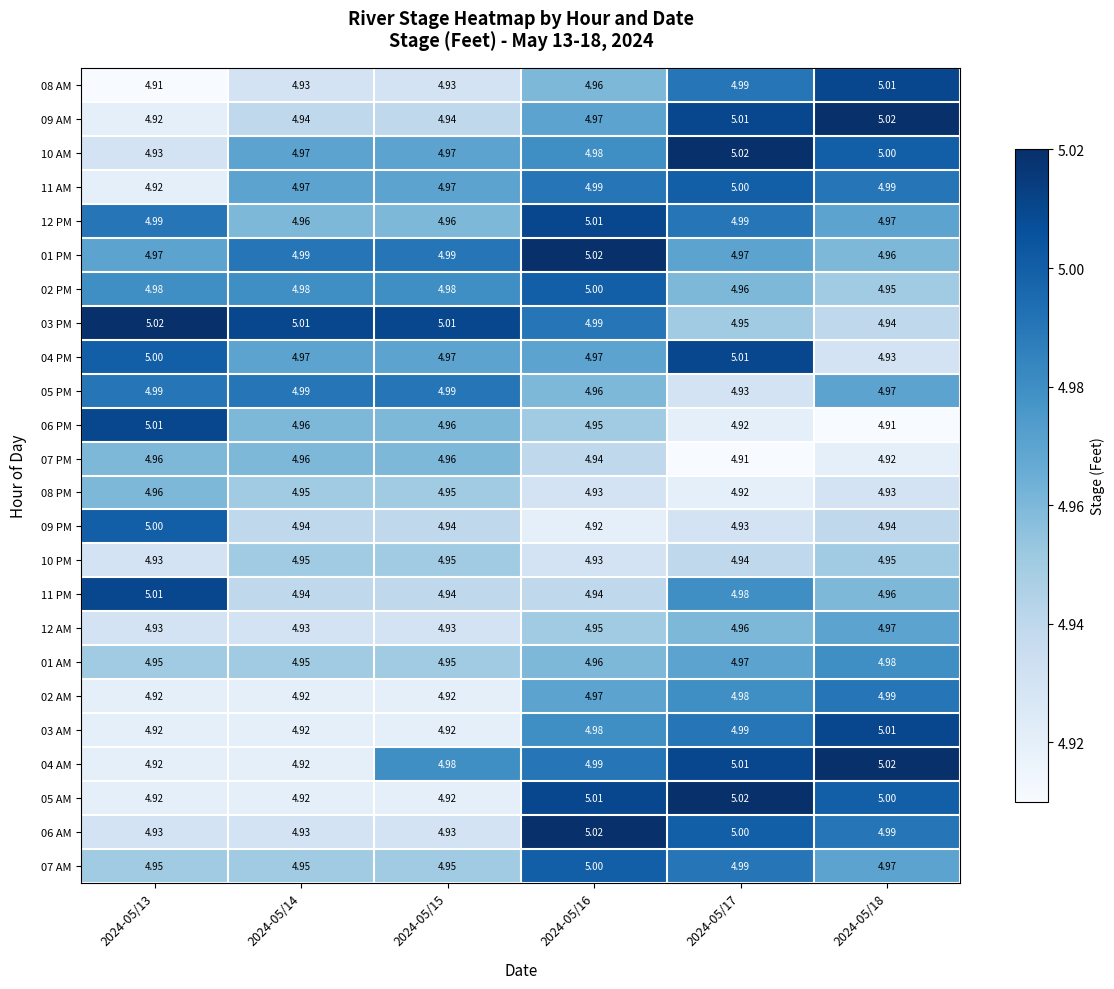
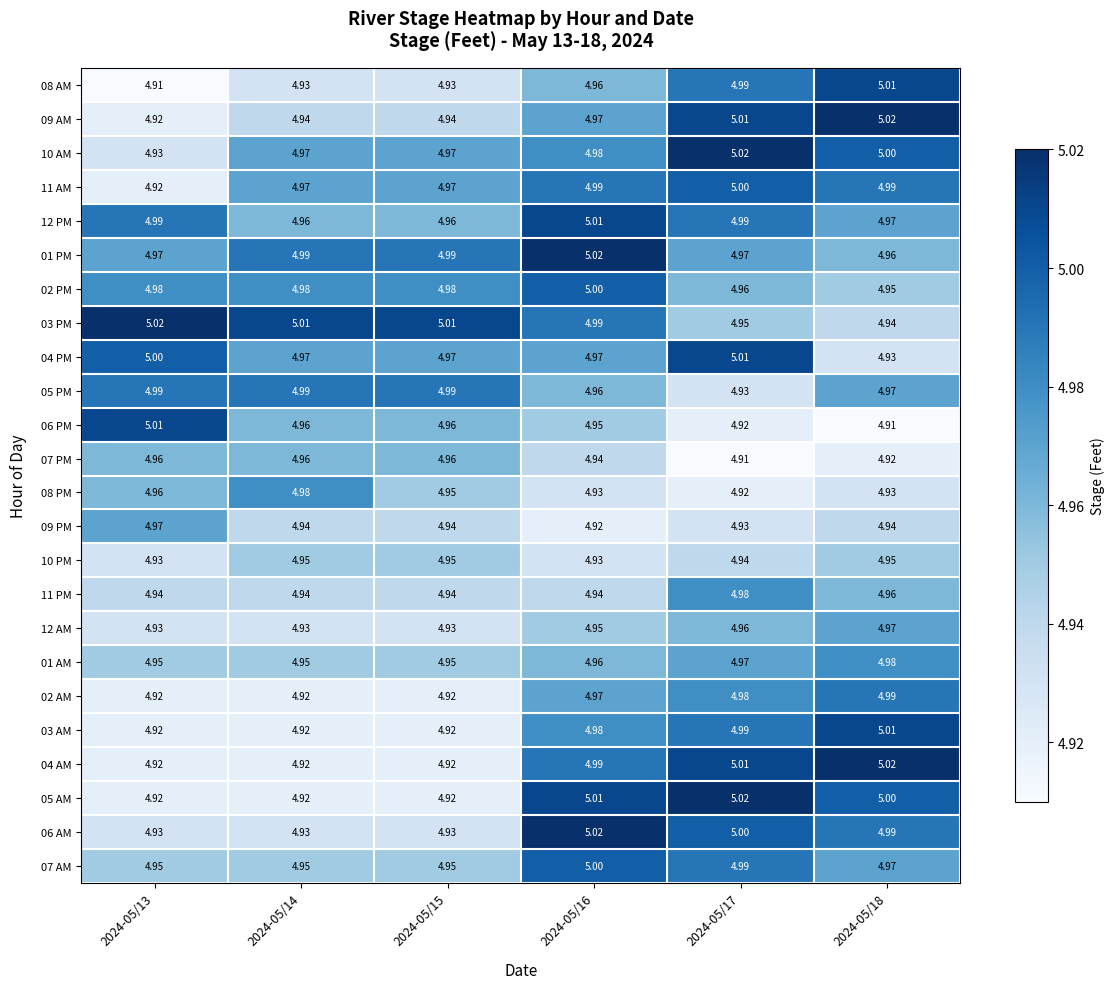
08 PM, 2024-05/14: 4.95 -> 4.98
09 PM, 2024-05/13: 5.00 -> 4.97
11 PM, 2024-05/13: 5.01 -> 4.94
04 AM, 2024-05/15: 4.98 -> 4.92
